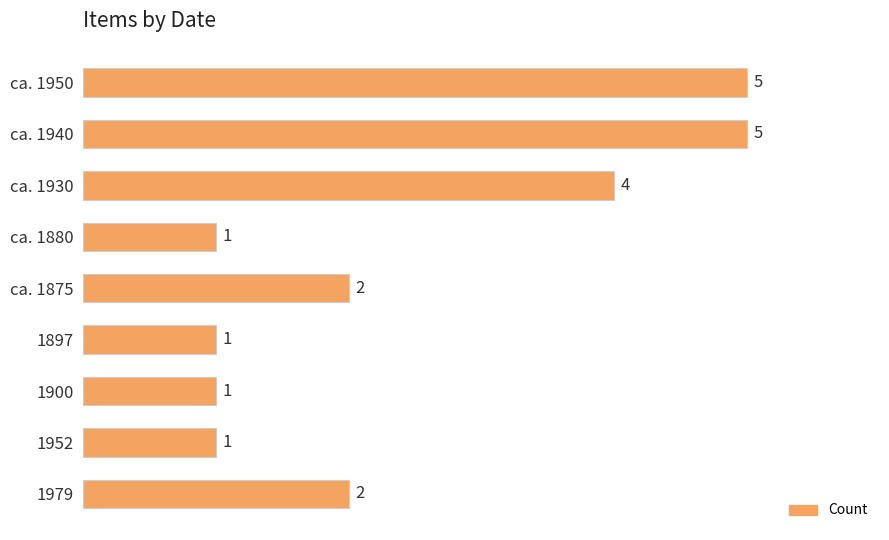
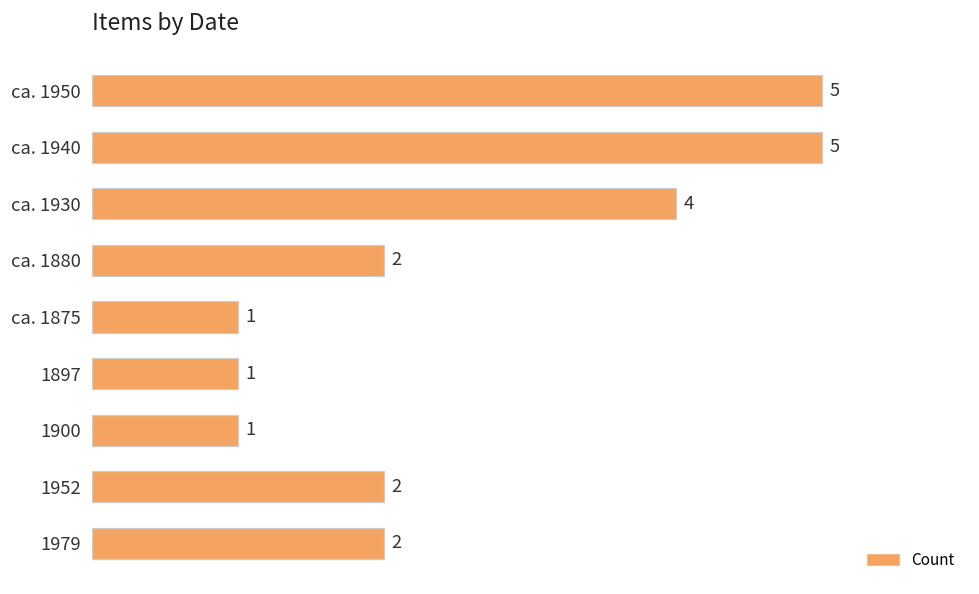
ca. 1880: 1 -> 2
ca. 1875: 2 -> 1
1952: 1 -> 2
